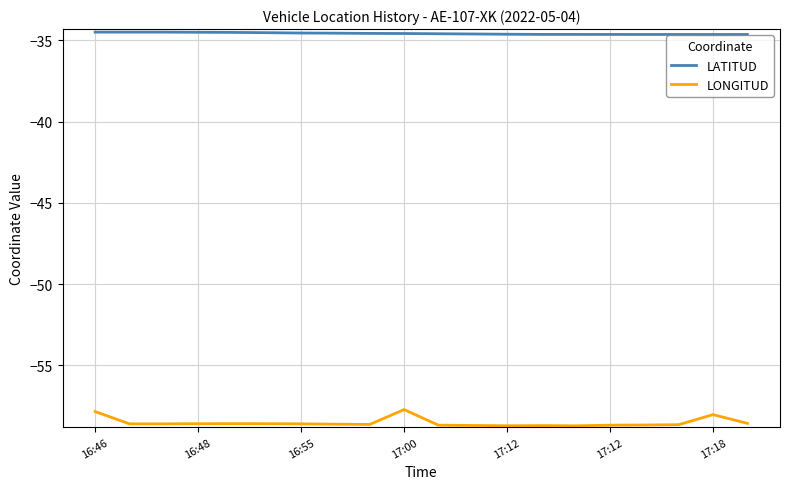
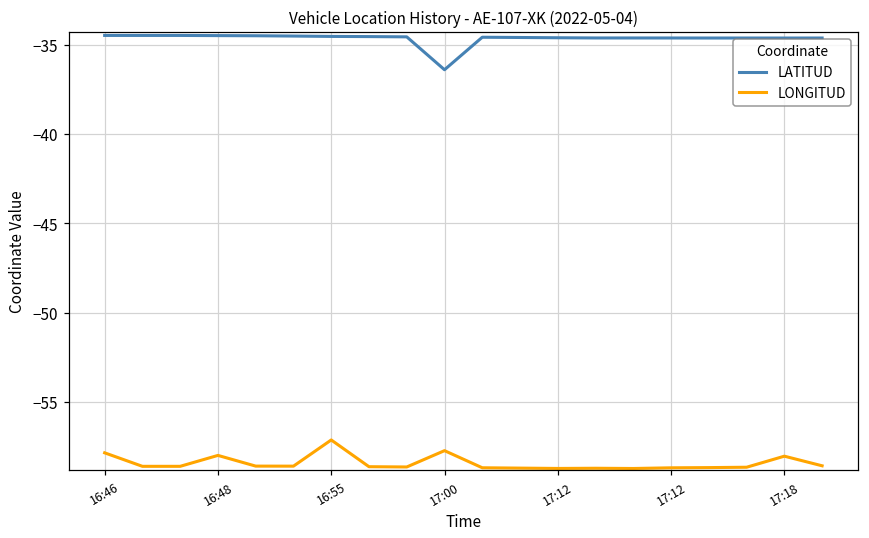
LONGITUD, 16:48: -58.6 -> -58.0
LONGITUD, 16:55: -58.6 -> -57.1
LATITUD, 17:00: -34.6 -> -36.4
